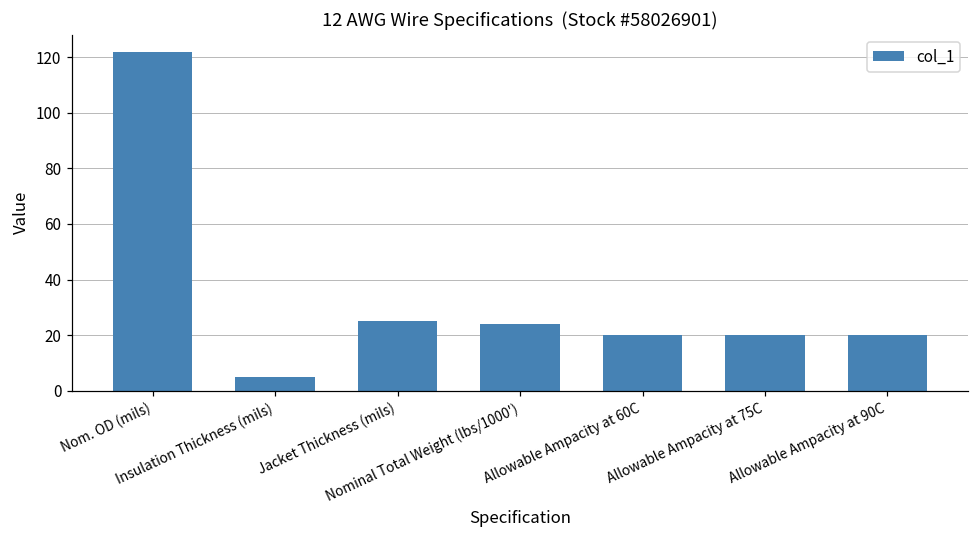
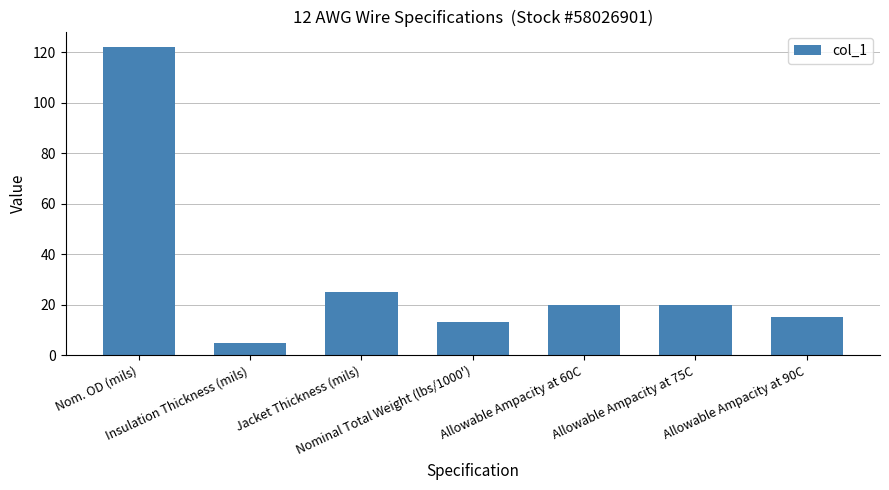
Nominal Total Weight (lbs/1000'): 24 -> 13
Allowable Ampacity at 90C: 20 -> 15
